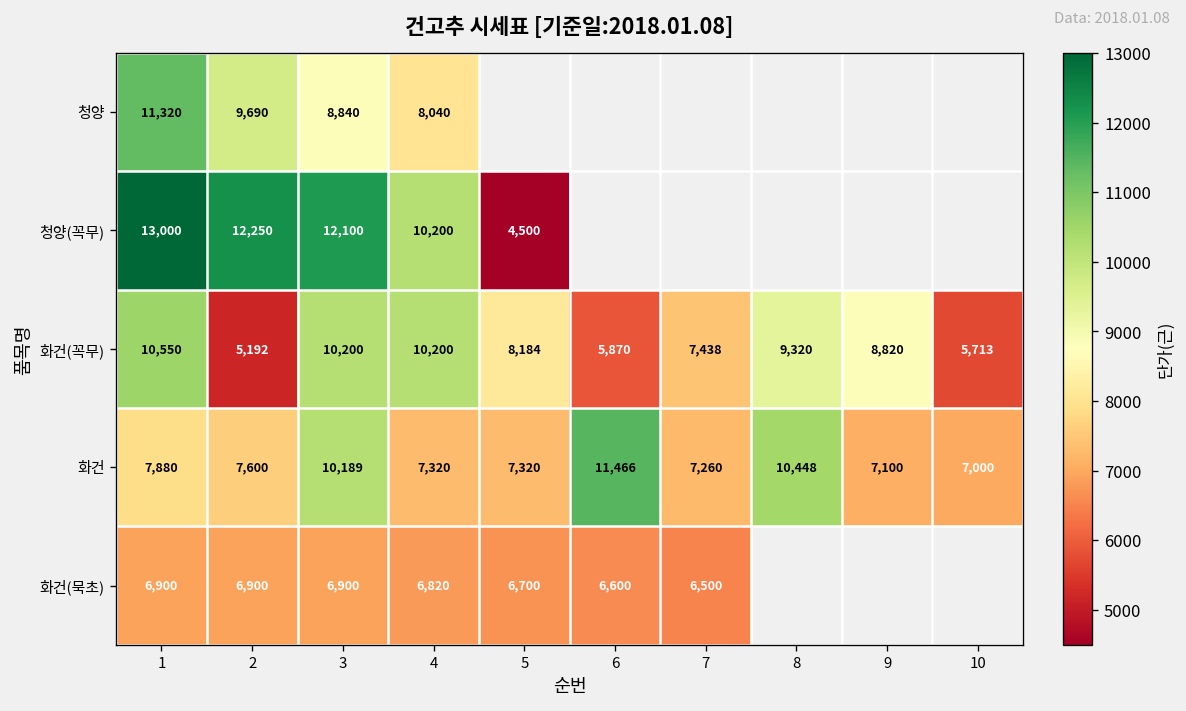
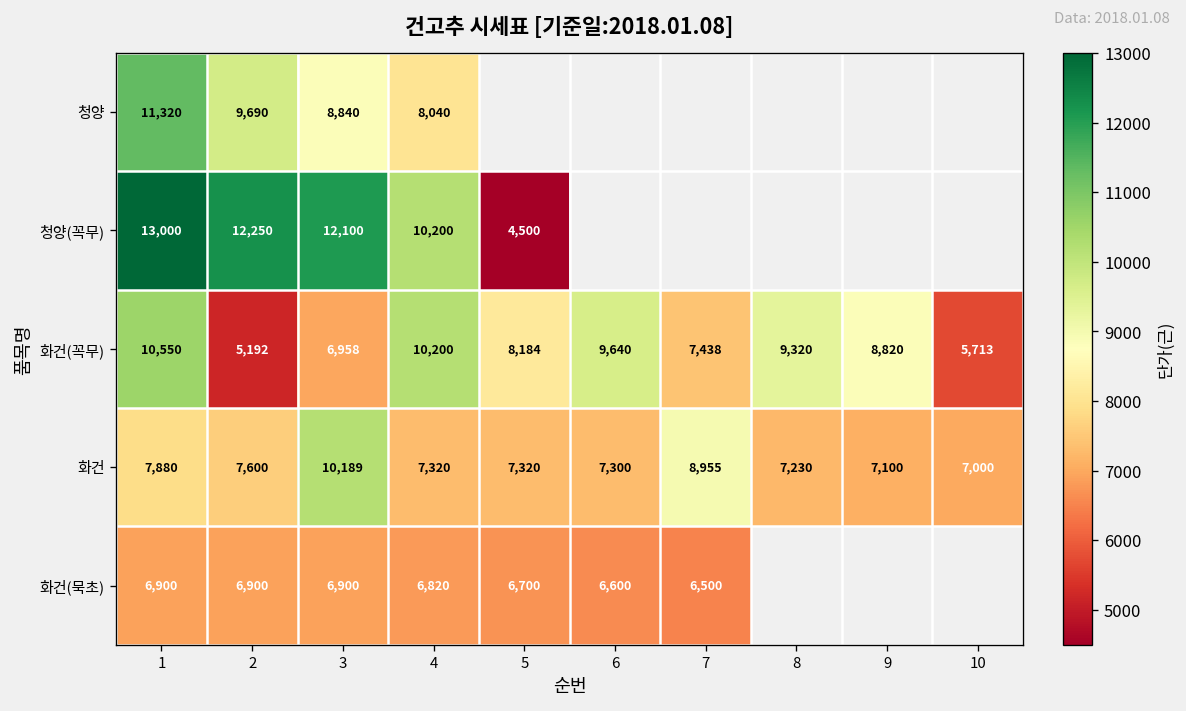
화건(꼭무), 3: 10,200 -> 6,958
화건(꼭무), 6: 5,870 -> 9,640
화건, 6: 11,466 -> 7,300
화건, 7: 7,260 -> 8,955
화건, 8: 10,448 -> 7,230
